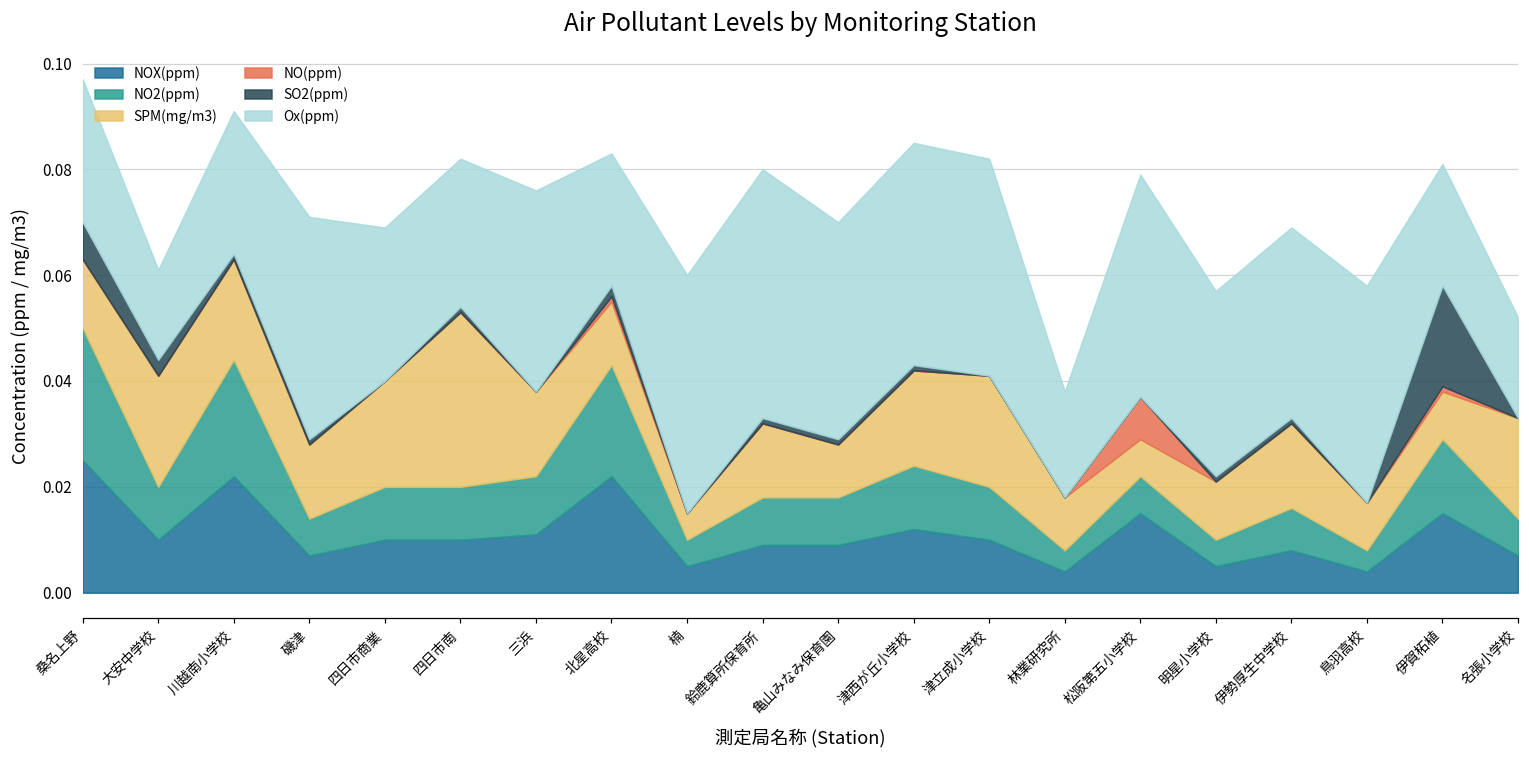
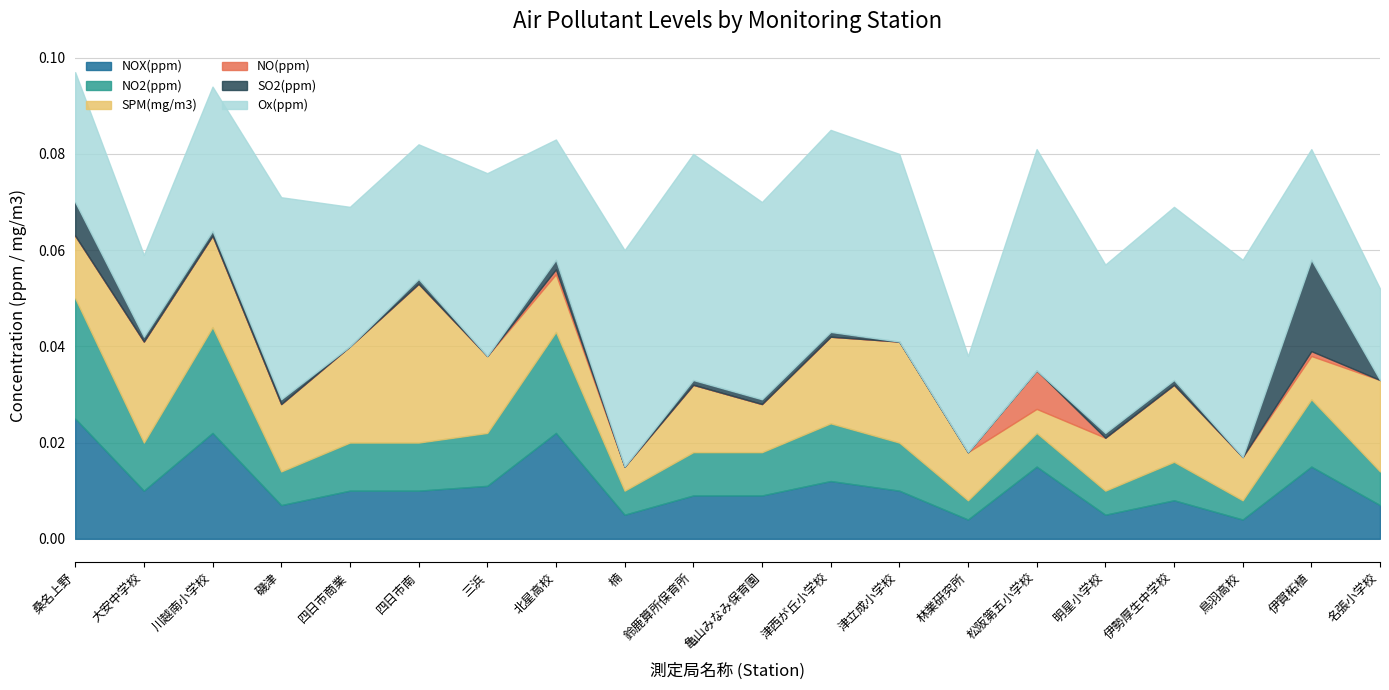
SO2(ppm), 大安中学校: 0.003 -> 0.001
Ox(ppm), 川越南小学校: 0.027 -> 0.030
Ox(ppm), 津立成小学校: 0.041 -> 0.039
SPM(mg/m3), 松阪第五小学校: 0.007 -> 0.005
Ox(ppm), 松阪第五小学校: 0.042 -> 0.046
